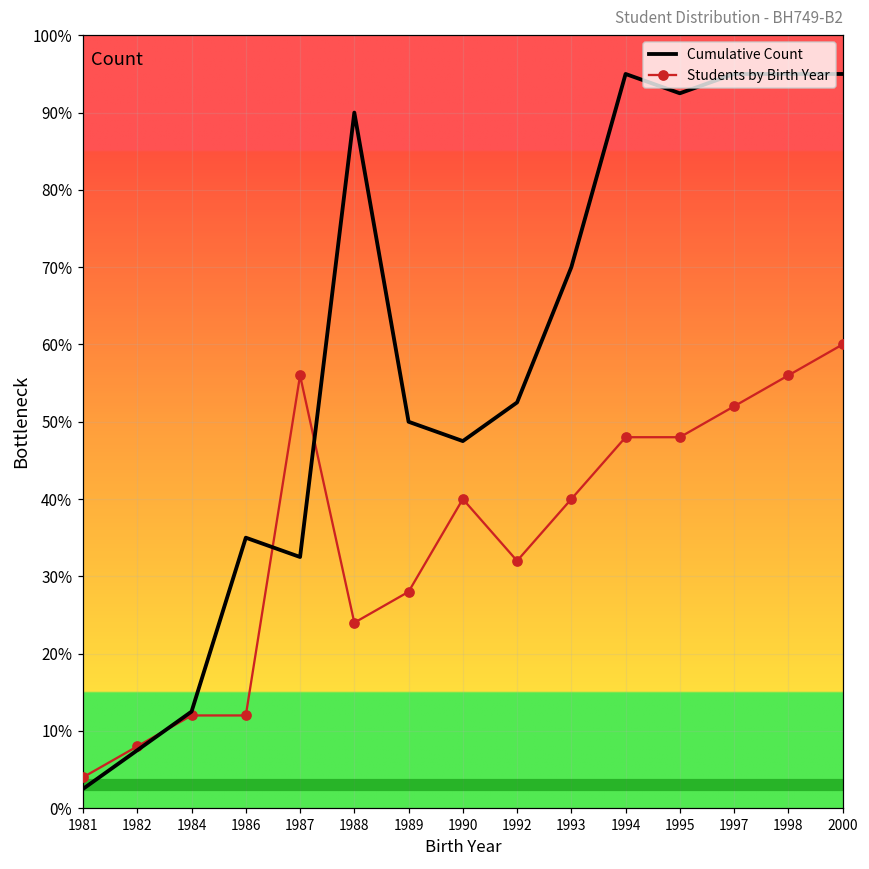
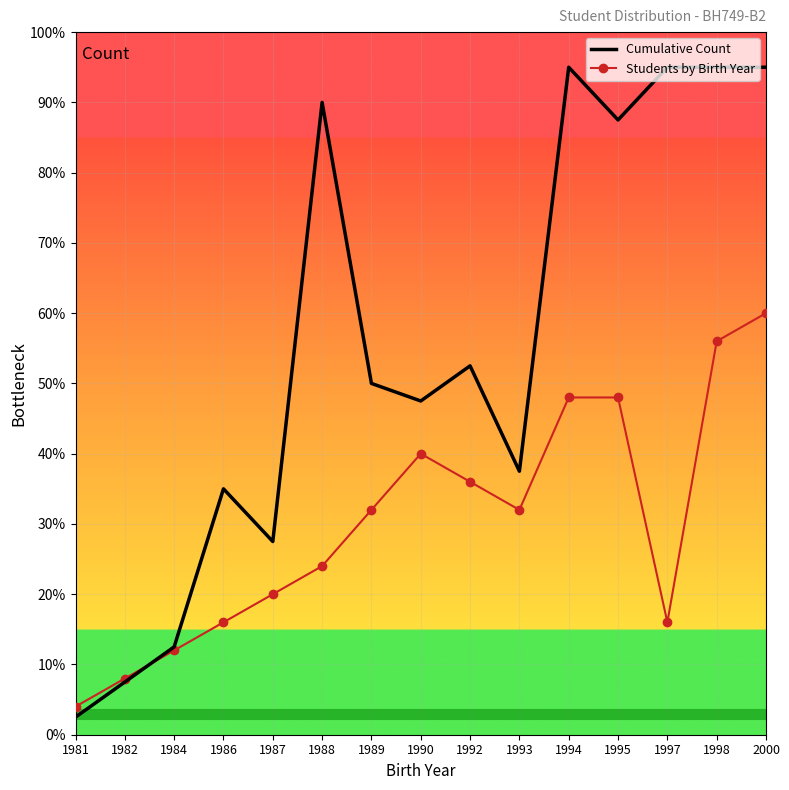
Students by Birth Year, 1986: 12% -> 16%
Cumulative Count, 1987: 33% -> 28%
Students by Birth Year, 1987: 56% -> 20%
Students by Birth Year, 1989: 28% -> 32%
Students by Birth Year, 1992: 32% -> 36%
Cumulative Count, 1993: 70% -> 38%
Students by Birth Year, 1993: 40% -> 32%
Cumulative Count, 1995: 93% -> 88%
Students by Birth Year, 1997: 52% -> 16%
